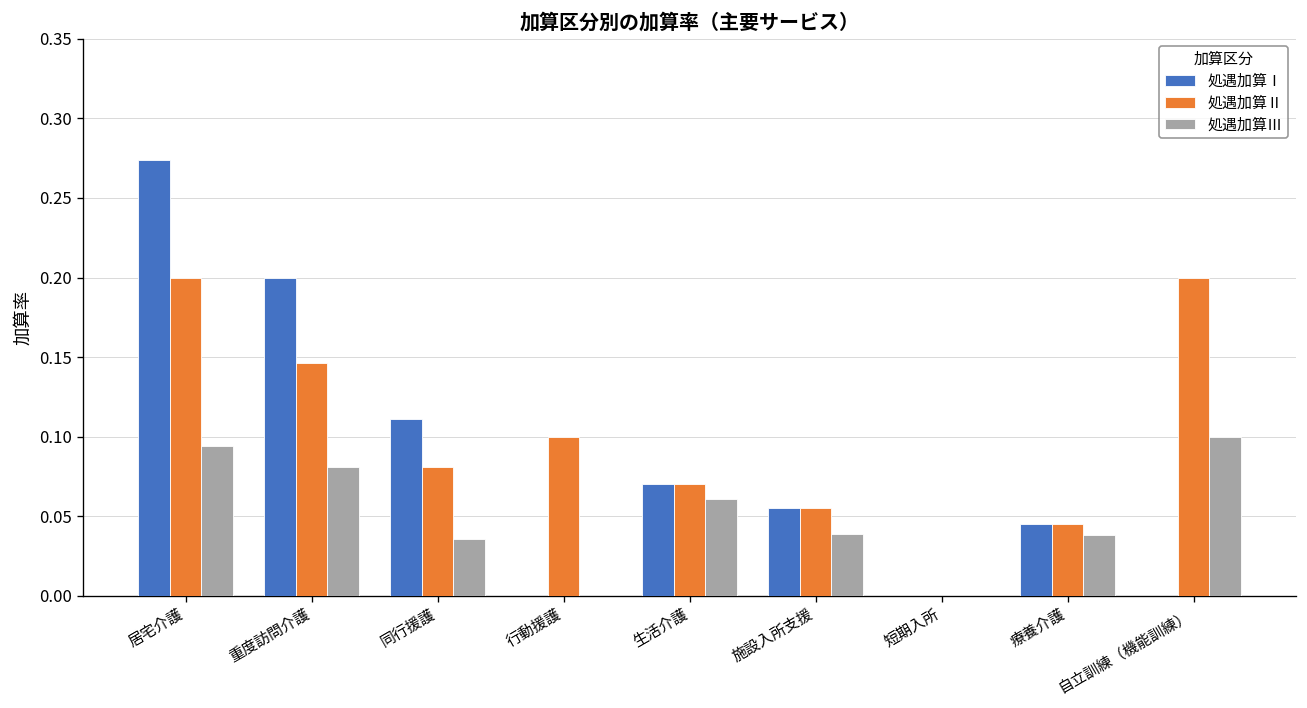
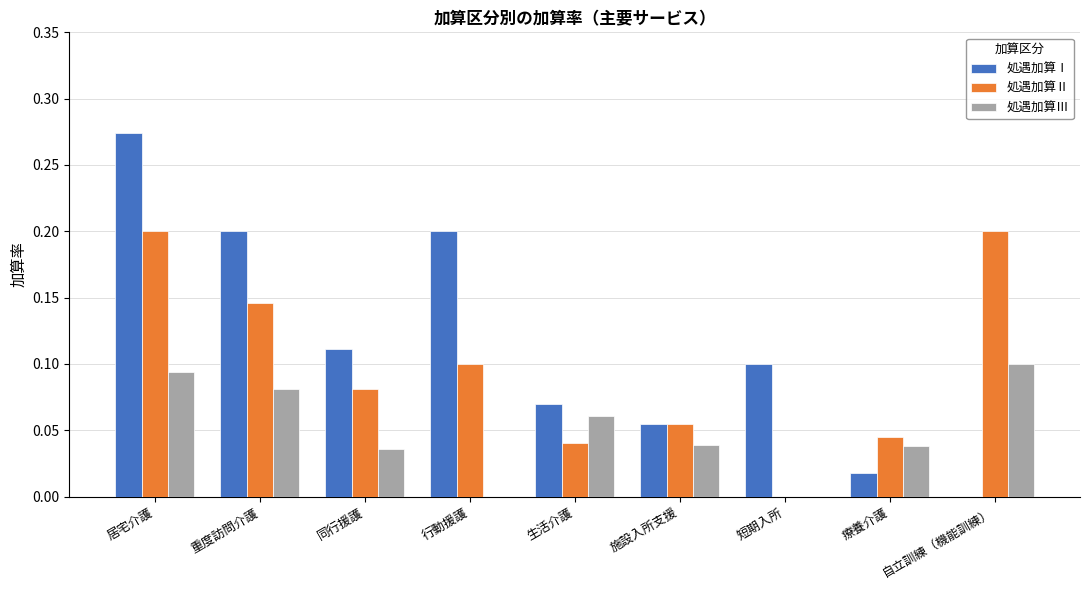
処遇加算Ⅰ, 行動援護: 0.0 -> 0.2
処遇加算Ⅱ, 生活介護: 0.07 -> 0.04
処遇加算Ⅰ, 短期入所: 0.0 -> 0.1
処遇加算Ⅰ, 療養介護: 0.045 -> 0.018
